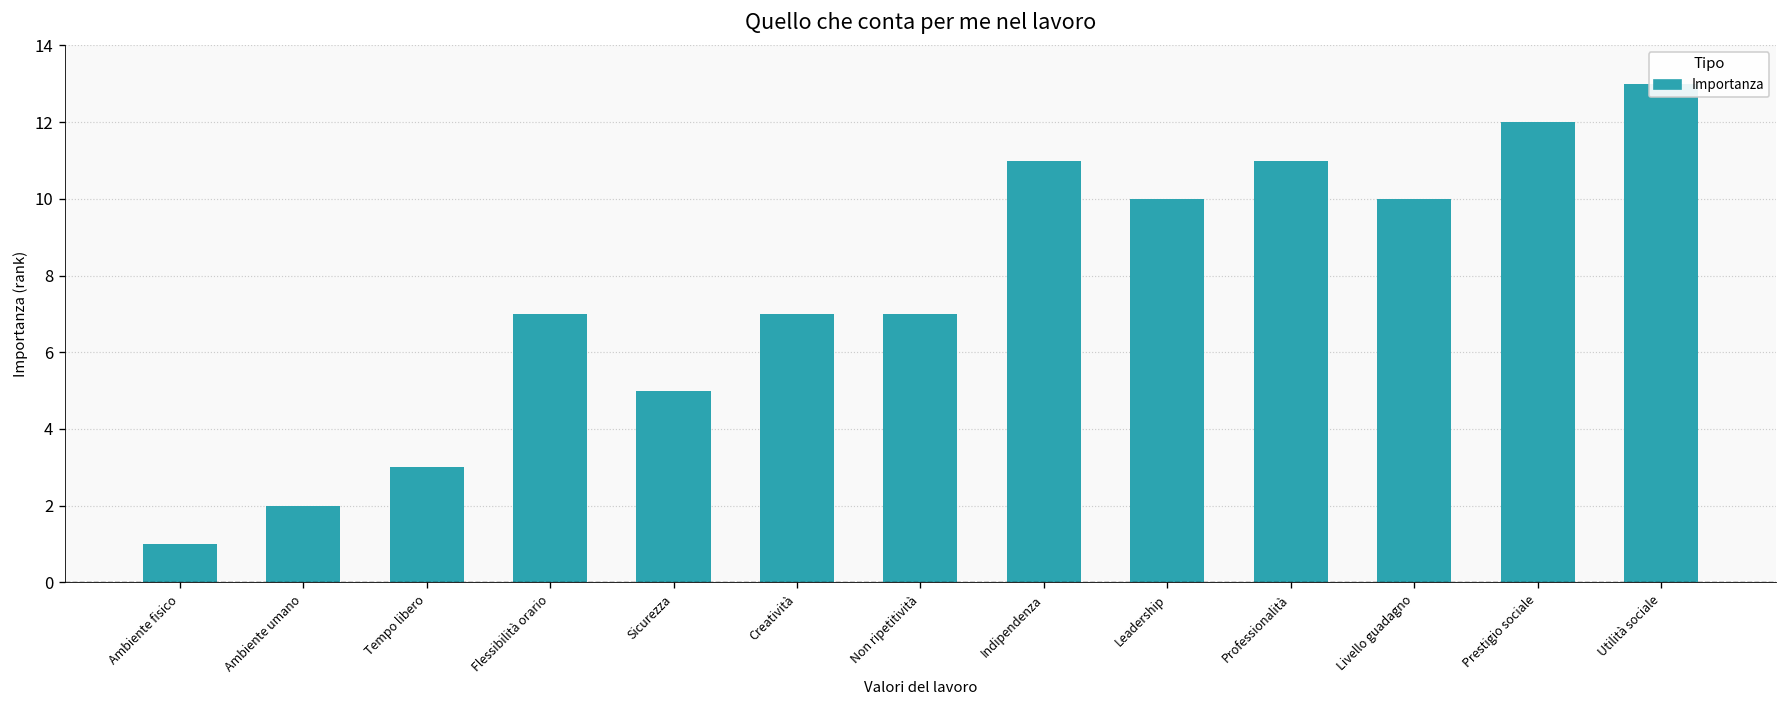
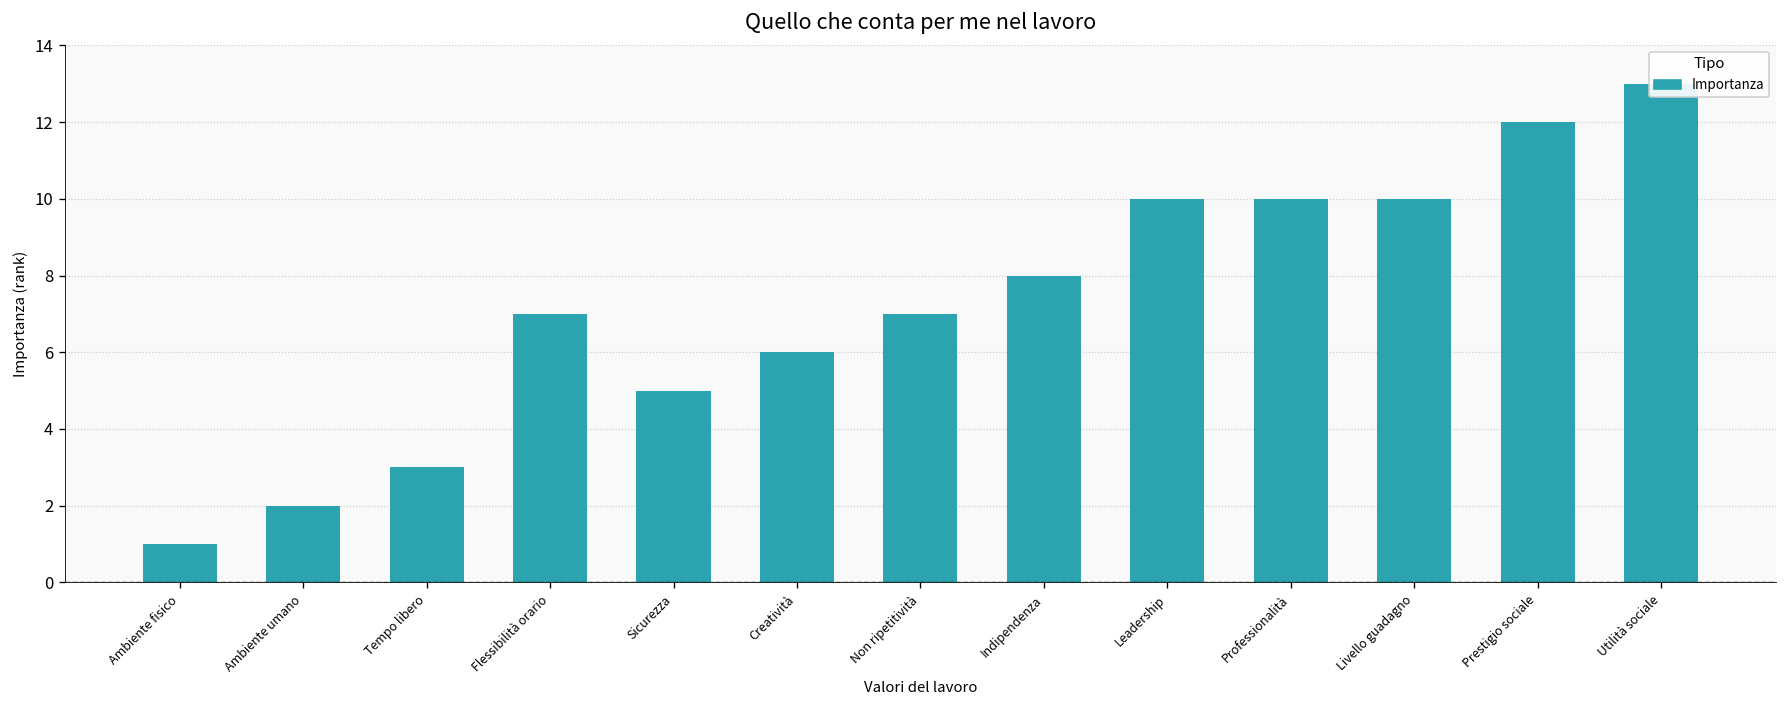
Creatività: 7 -> 6
Indipendenza: 11 -> 8
Professionalità: 11 -> 10
